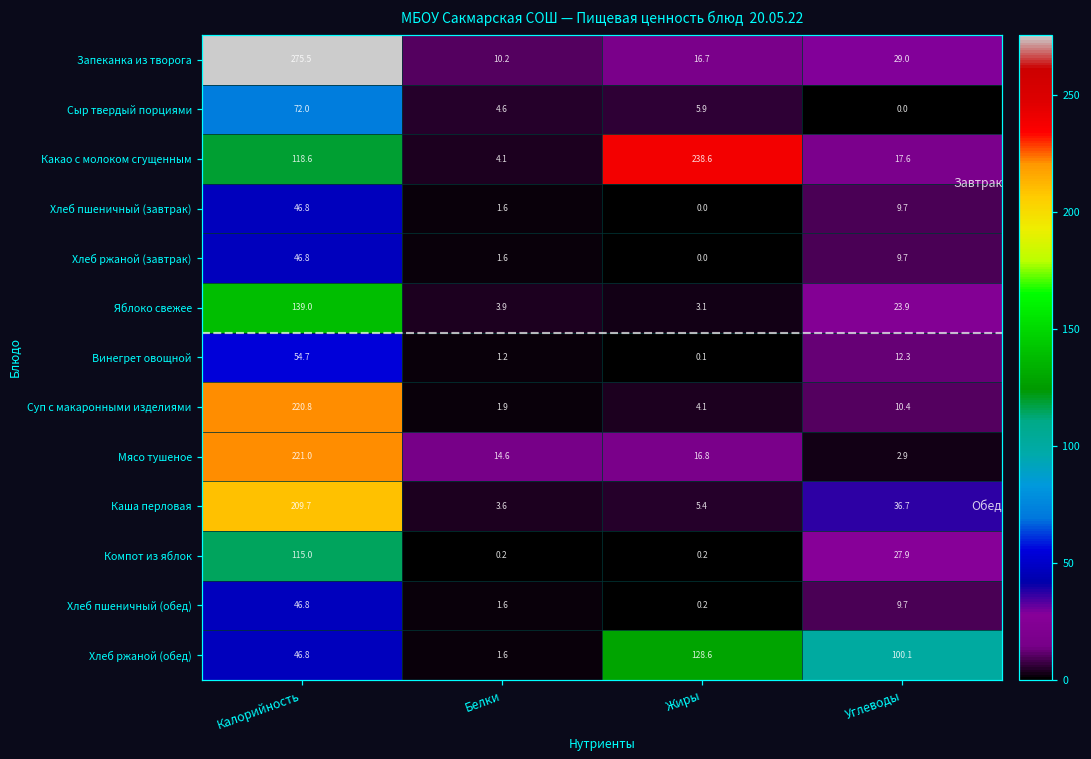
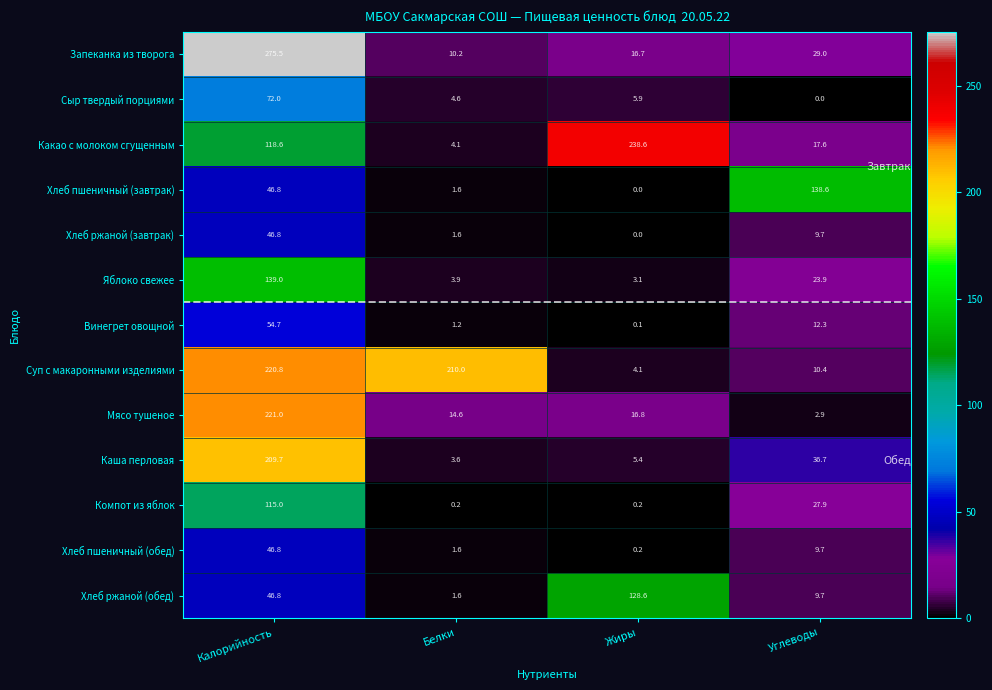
Хлеб пшеничный (завтрак), Углеводы: 9.7 -> 138.6
Суп с макаронными изделиями, Белки: 1.9 -> 210.0
Хлеб ржаной (обед), Углеводы: 100.1 -> 9.7
